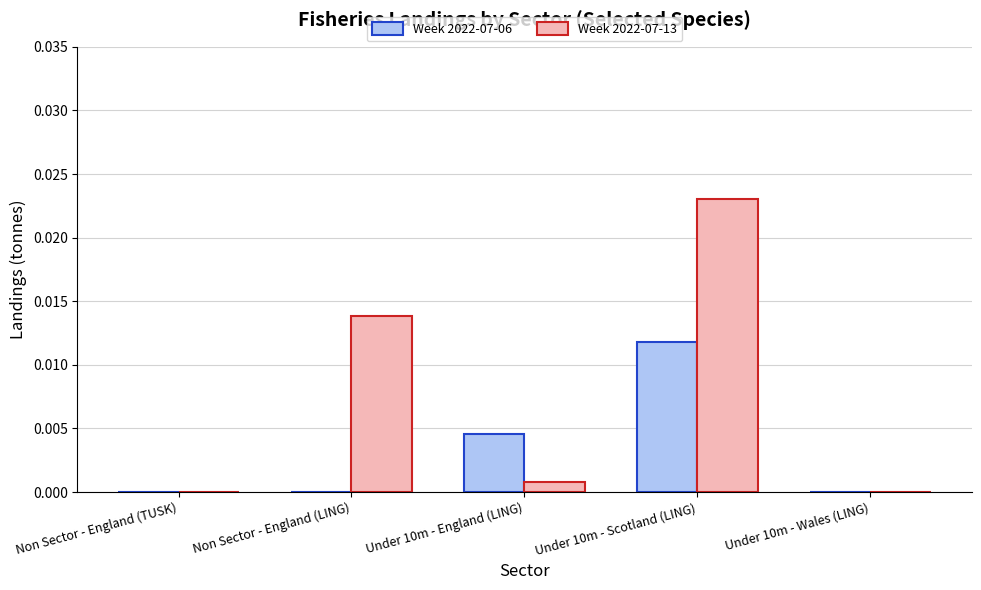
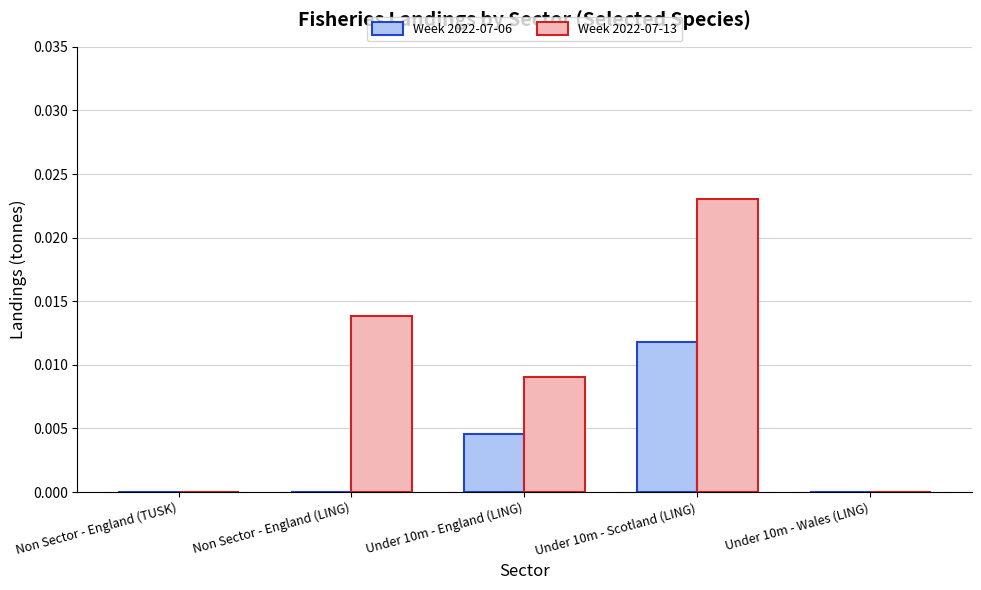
Week 2022-07-13, Under 10m - England (LING): 0.0008 -> 0.0090
